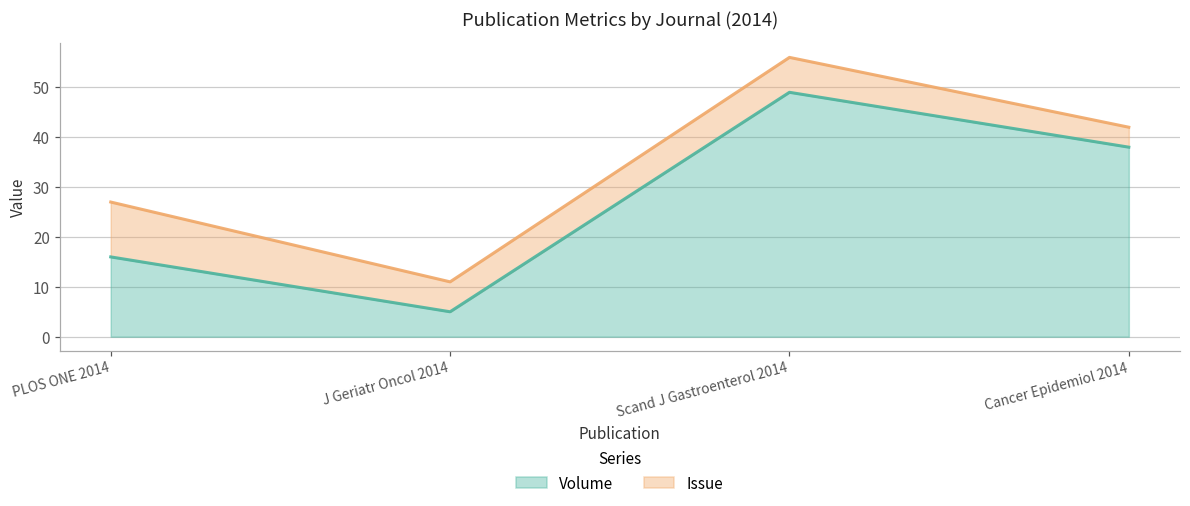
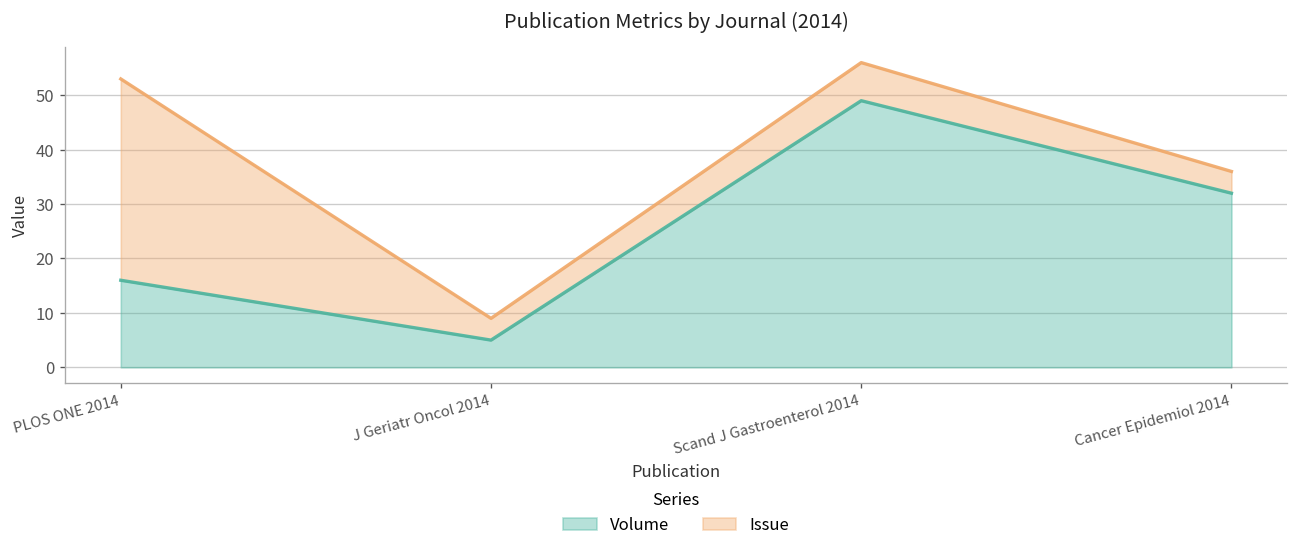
Issue, PLOS ONE 2014: 11 -> 37
Issue, J Geriatr Oncol 2014: 6 -> 4
Volume, Cancer Epidemiol 2014: 38 -> 32
